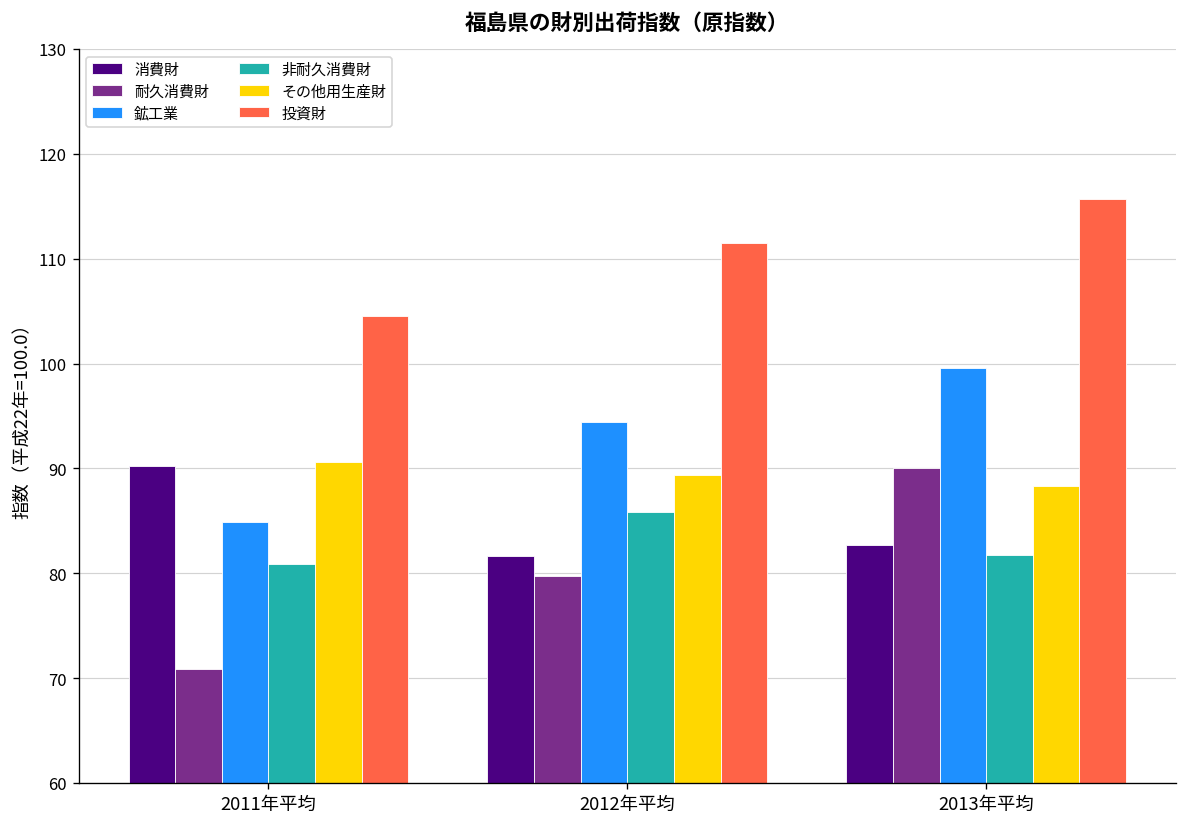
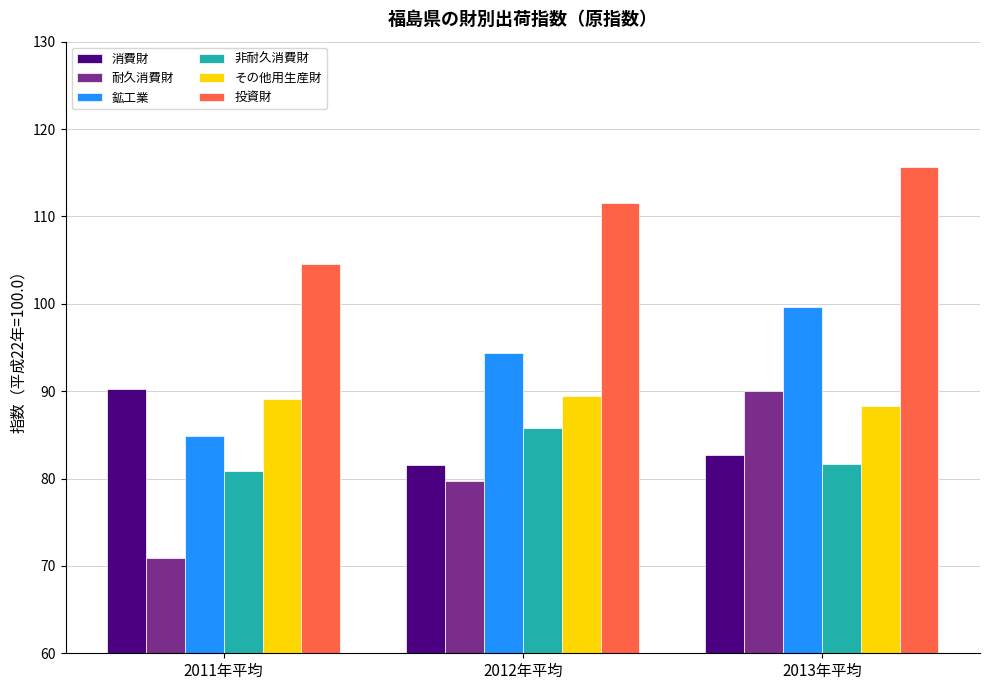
その他用生産財, 2011年平均: 91 -> 89
